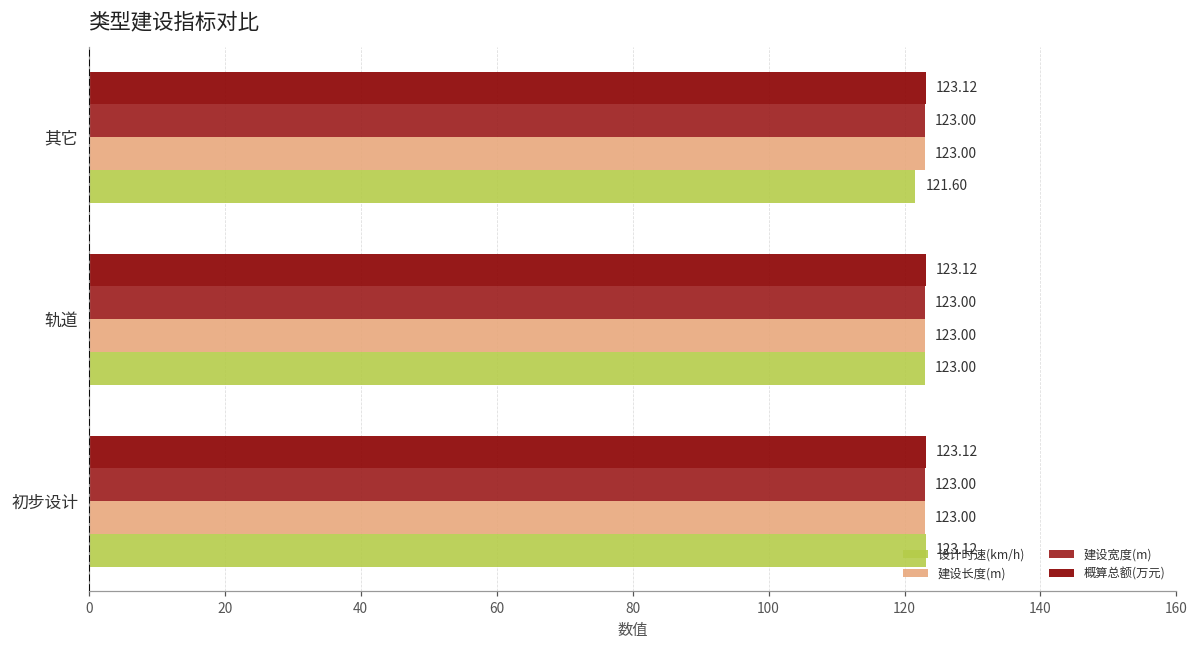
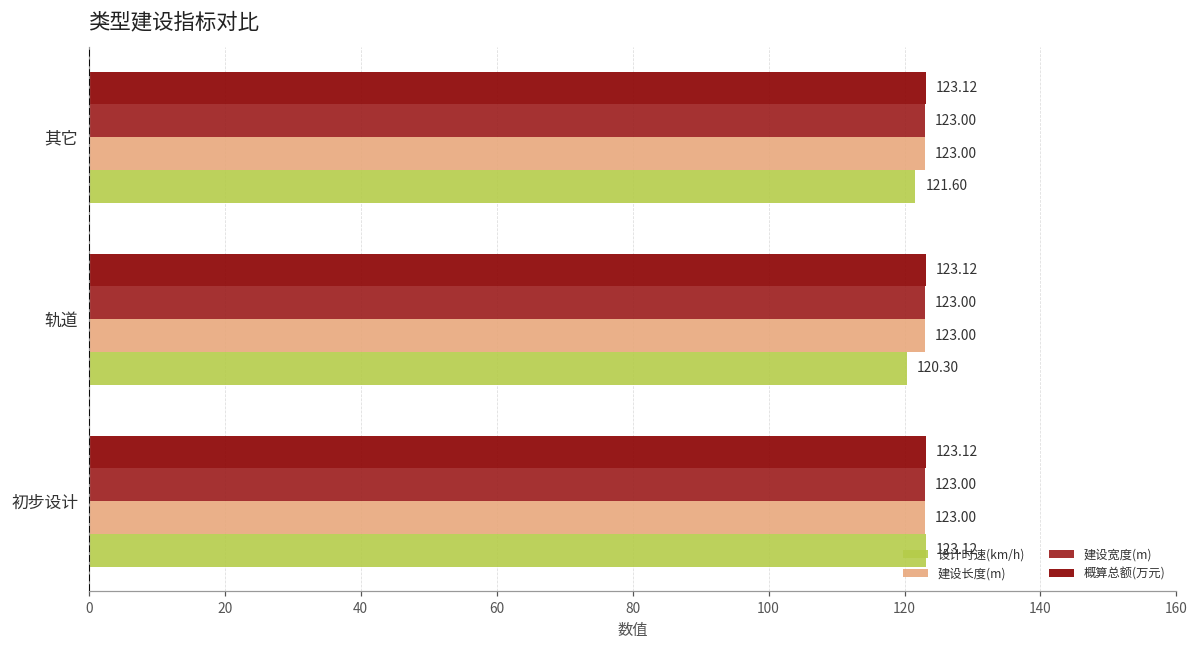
设计时速(km/h), 轨道: 123.00 -> 120.30
